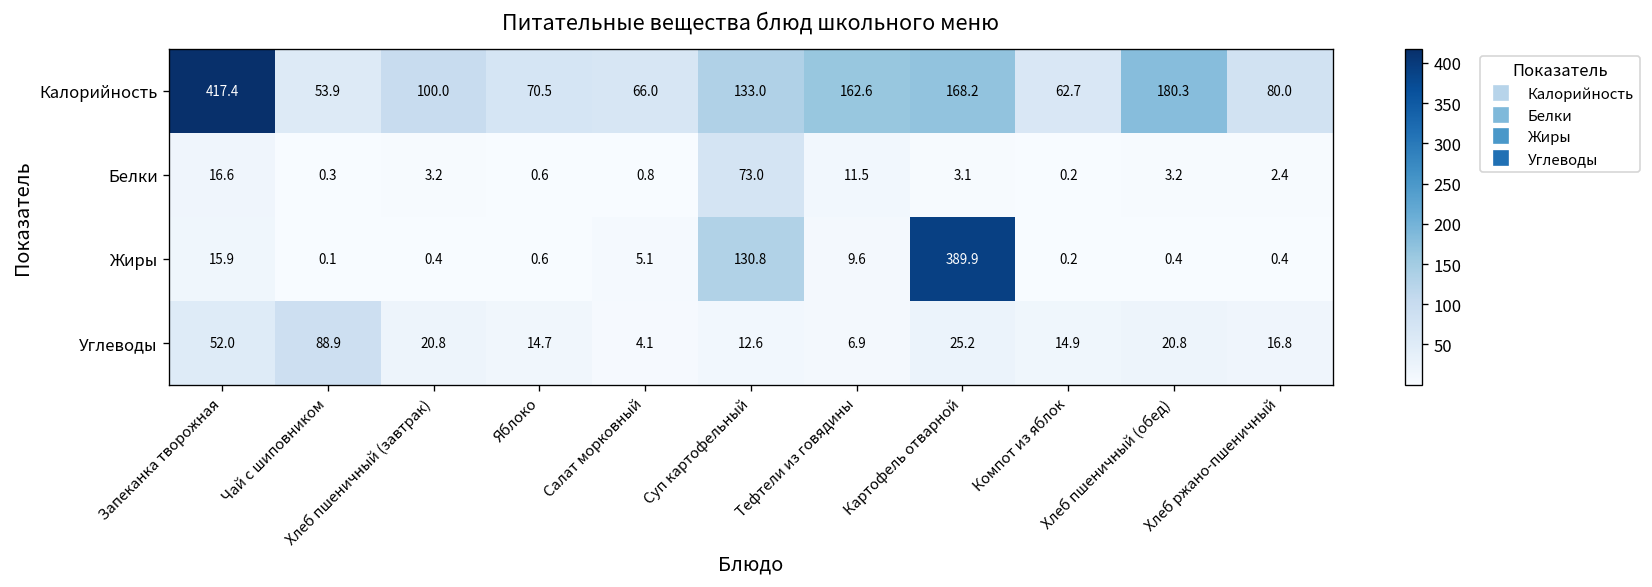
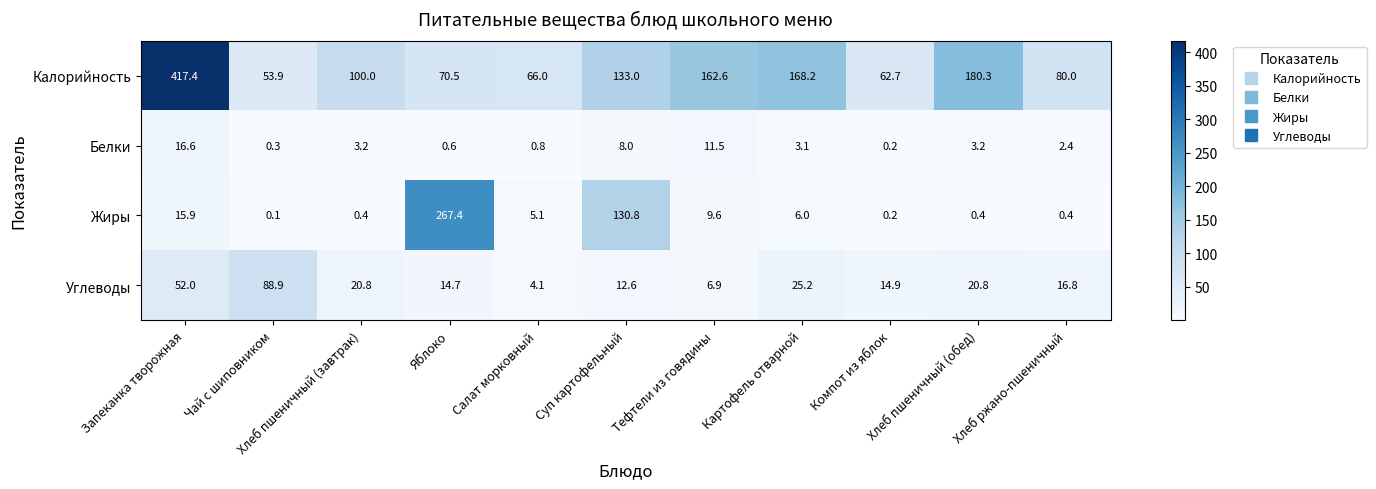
Белки, Суп картофельный: 73.0 -> 8.0
Жиры, Яблоко: 0.6 -> 267.4
Жиры, Картофель отварной: 389.9 -> 6.0
